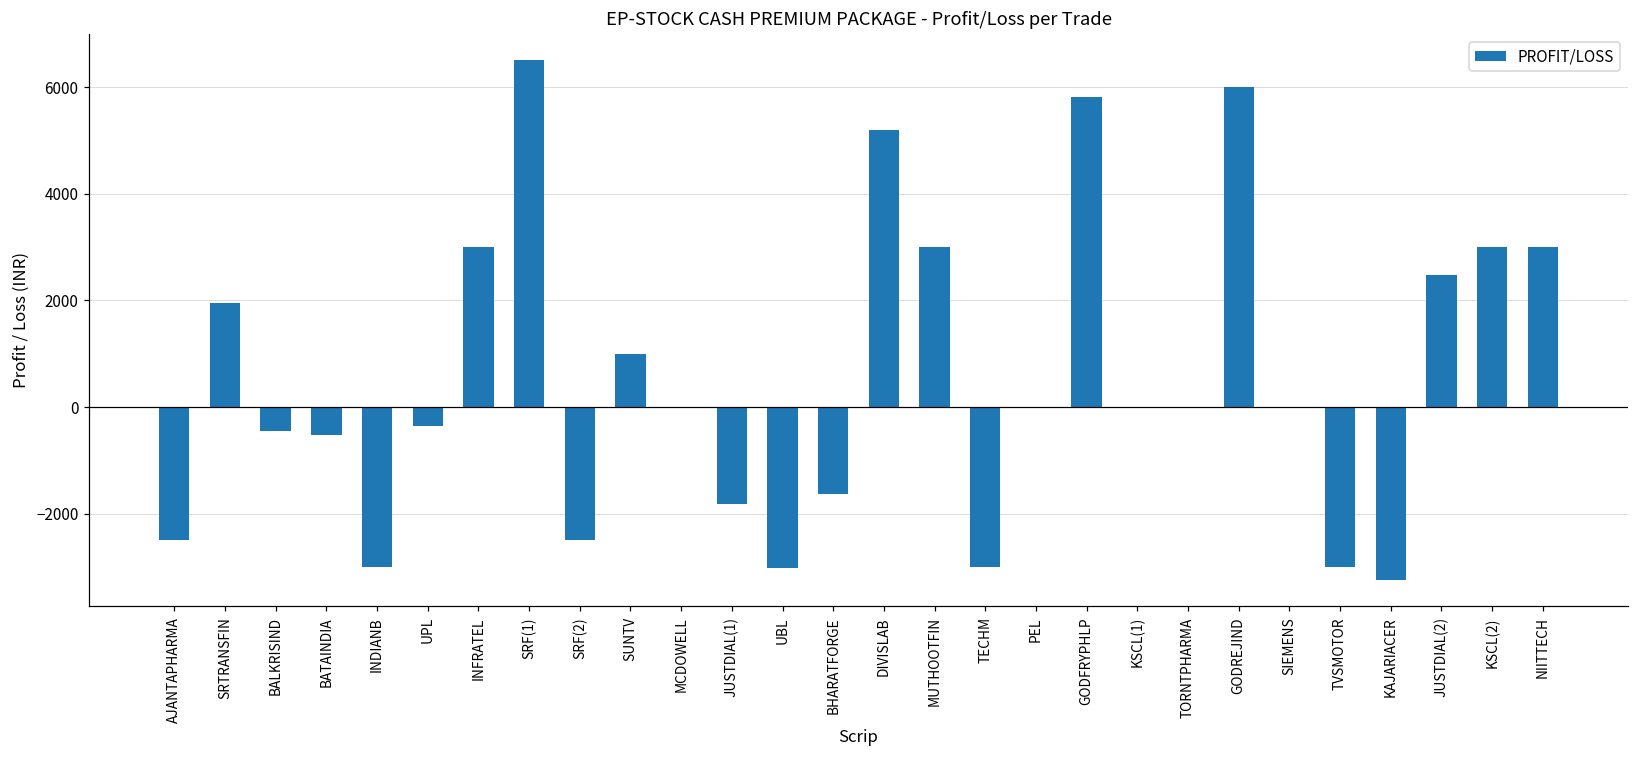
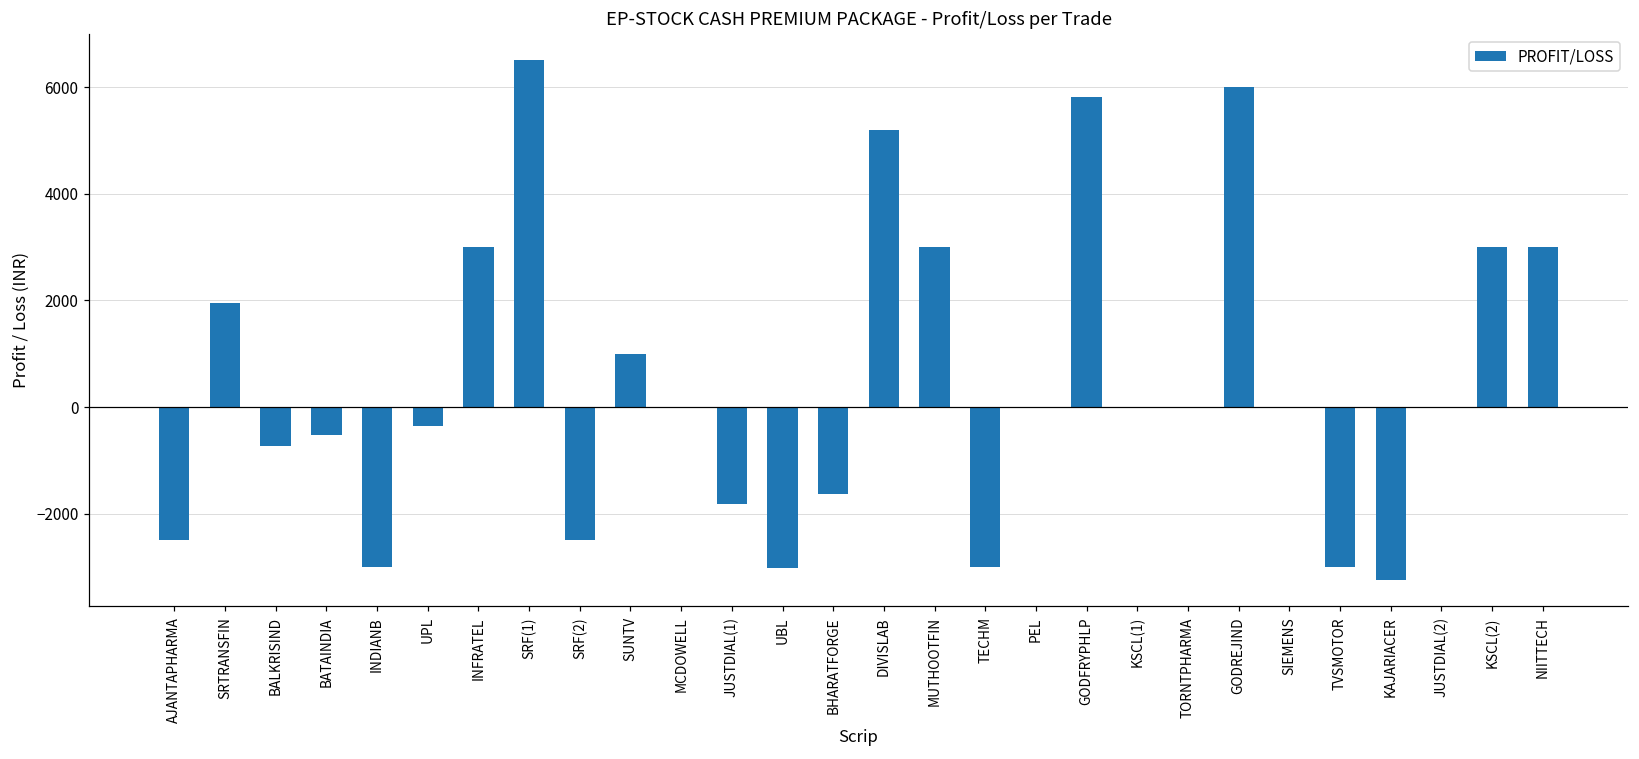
BALKRISIND: -500 -> -700
JUSTDIAL(2): 2500 -> 0
